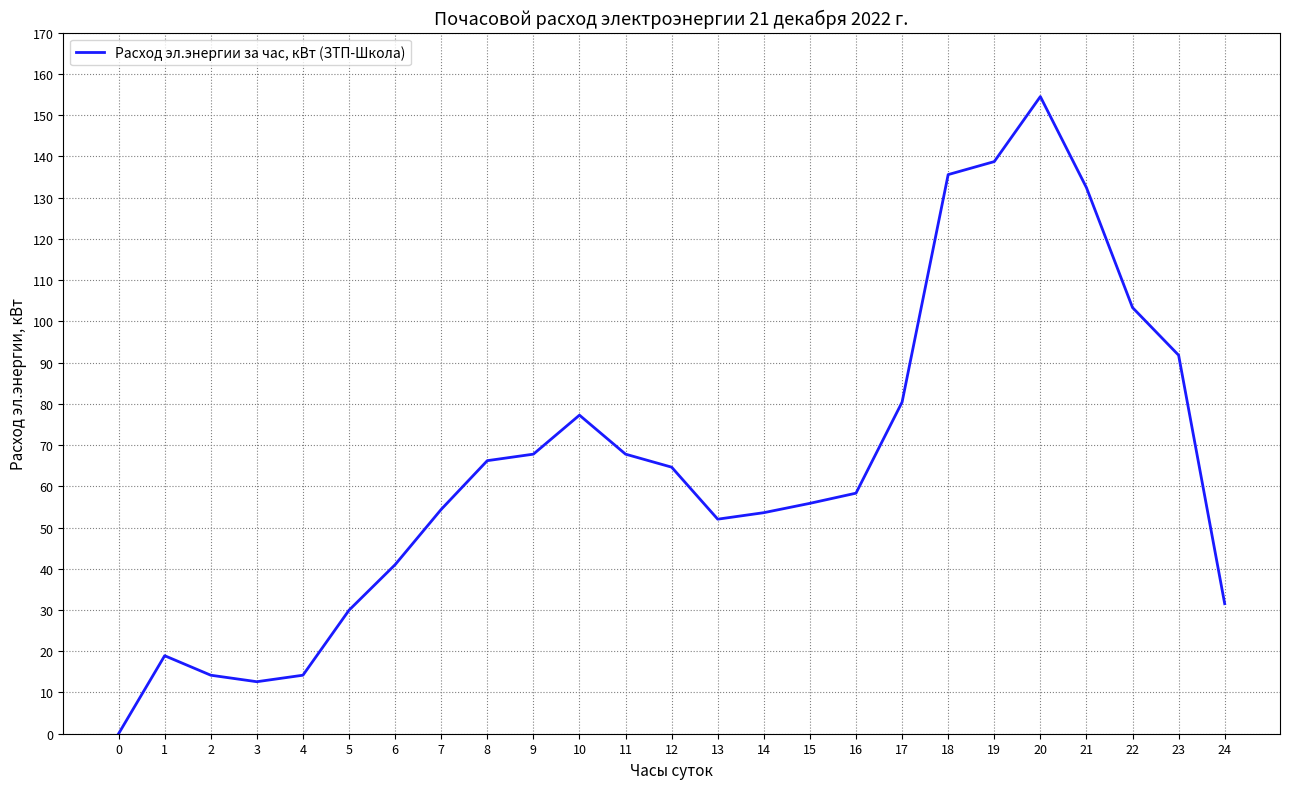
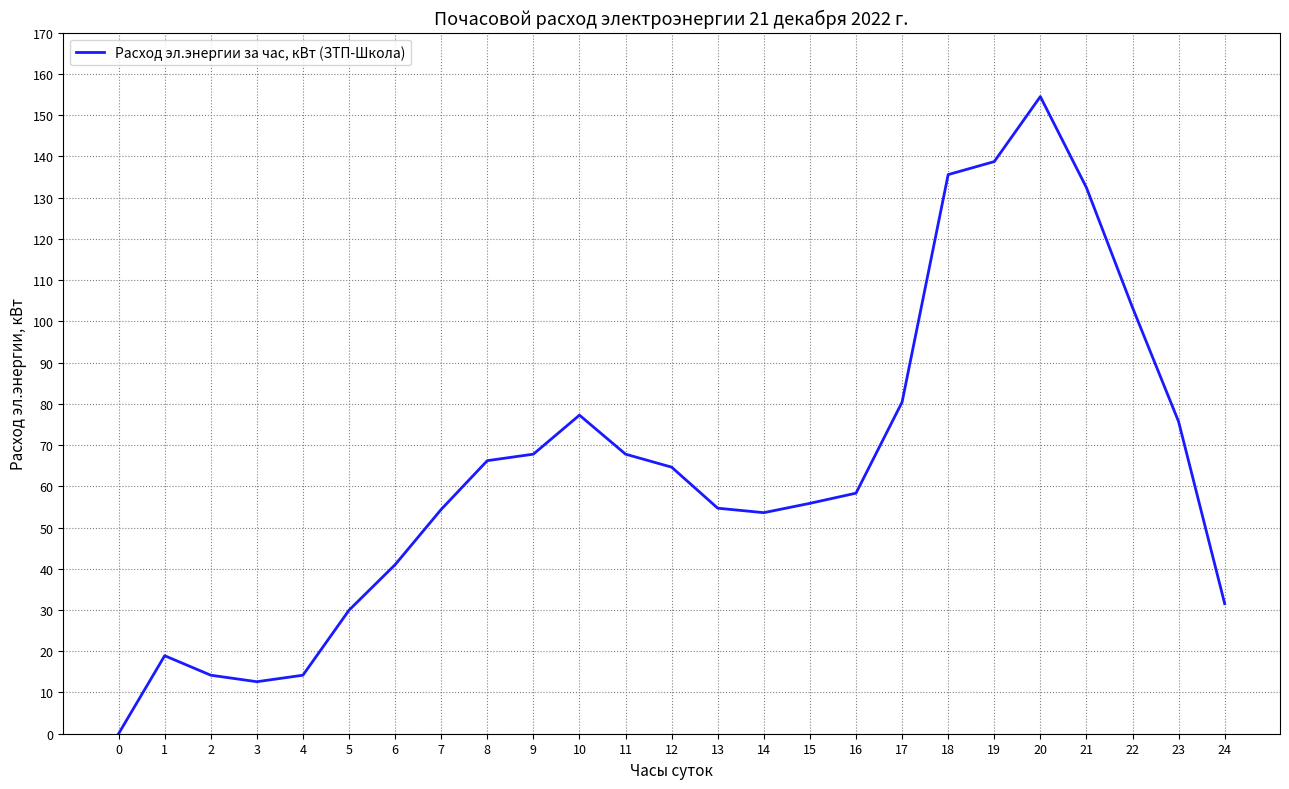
13: 52 -> 55
23: 92 -> 76
